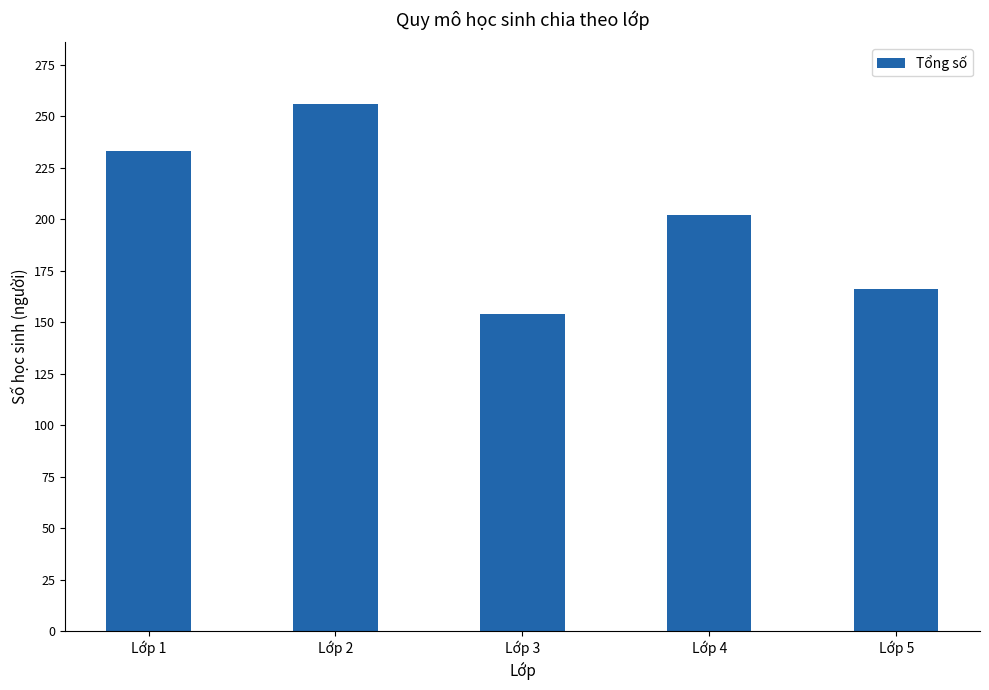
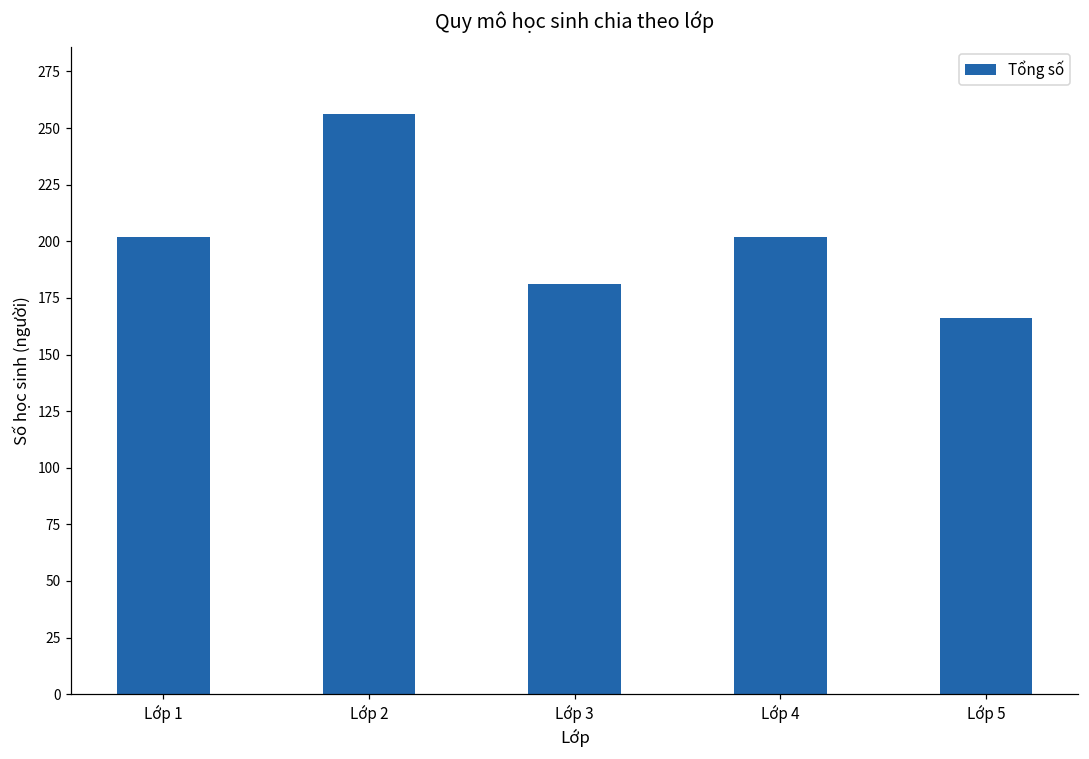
Lớp 1: 233 -> 202
Lớp 3: 154 -> 181
